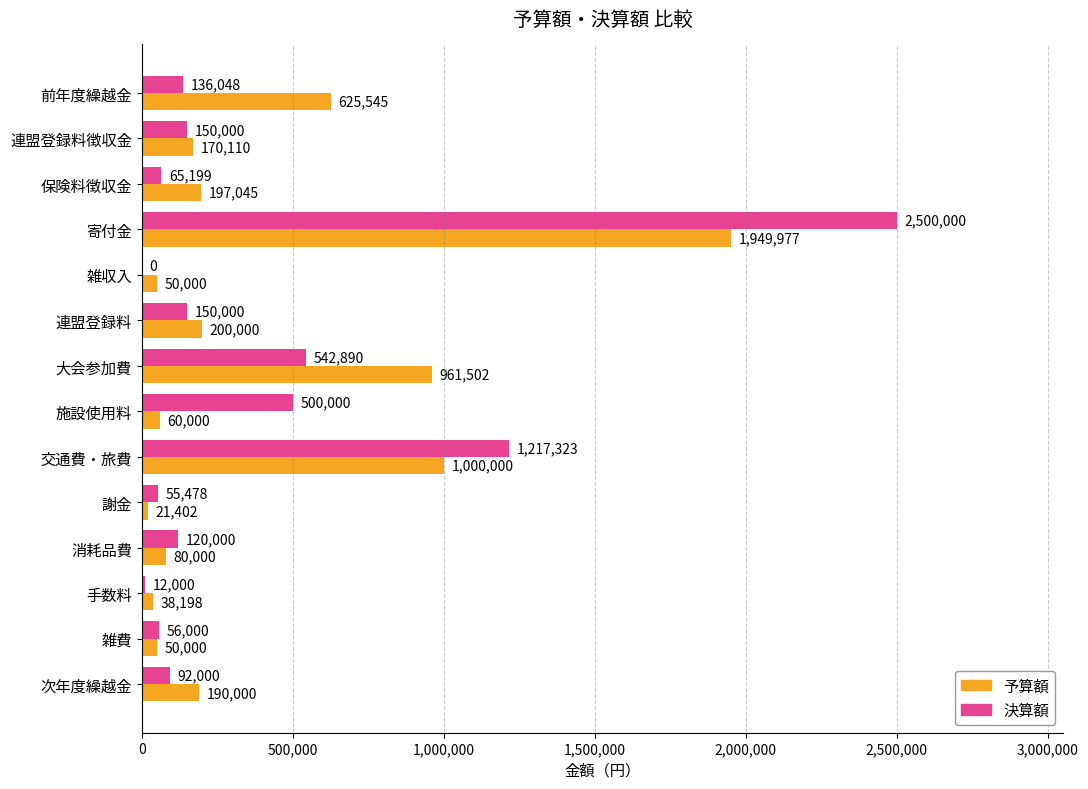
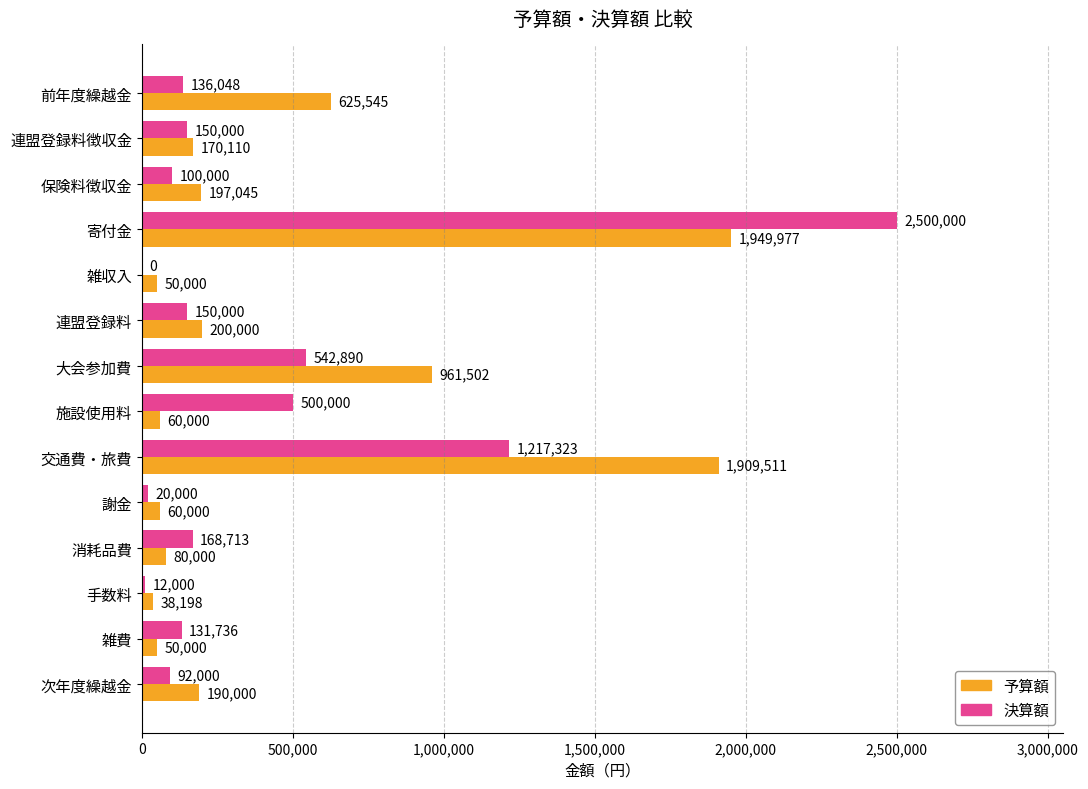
決算額, 保険料徴収金: 65,199 -> 100,000
予算額, 交通費・旅費: 1,000,000 -> 1,909,511
決算額, 謝金: 55,478 -> 20,000
予算額, 謝金: 21,402 -> 60,000
決算額, 消耗品費: 120,000 -> 168,713
決算額, 雑費: 56,000 -> 131,736
